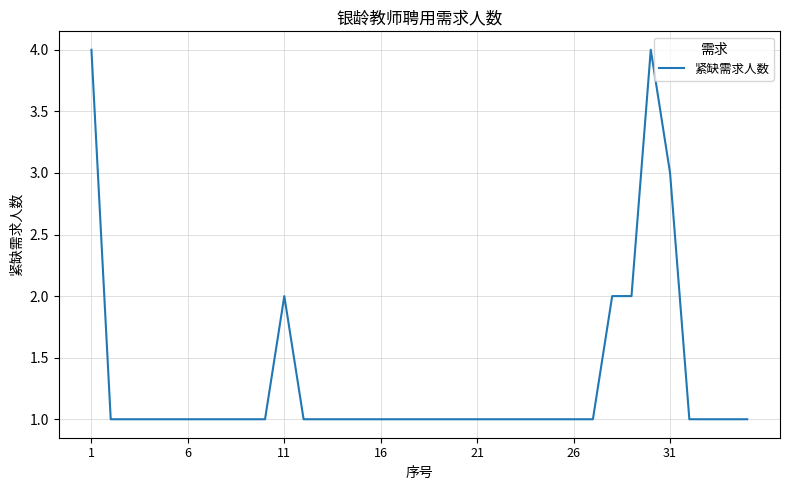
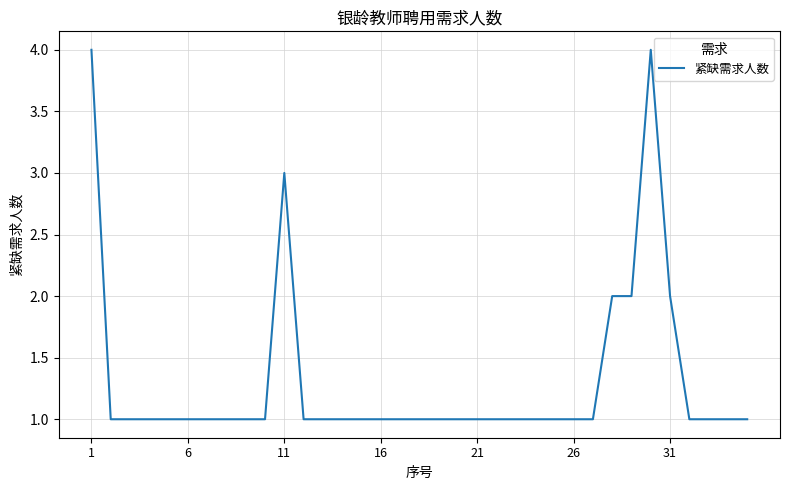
11: 2 -> 3
31: 3 -> 2
